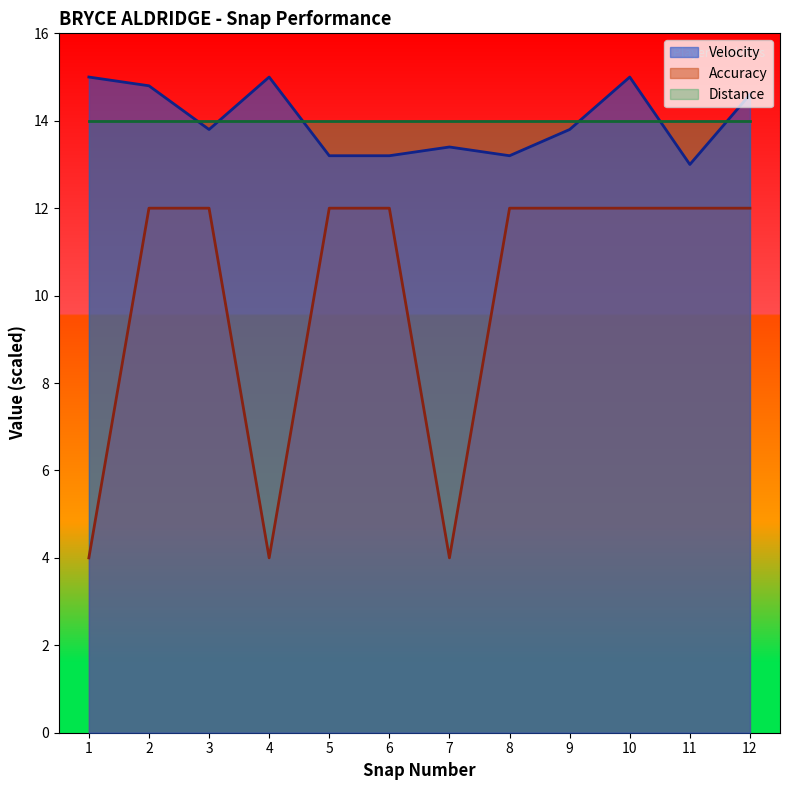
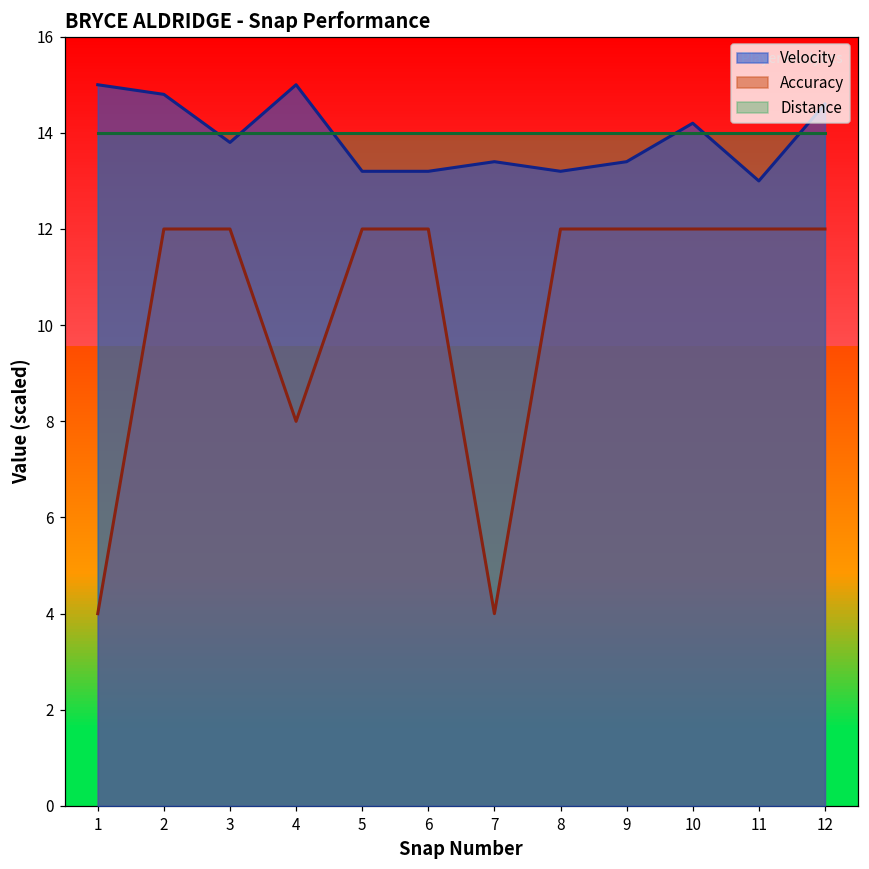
Accuracy, 4: 4.0 -> 8.0
Velocity, 9: 13.8 -> 13.4
Velocity, 10: 15.0 -> 14.2
